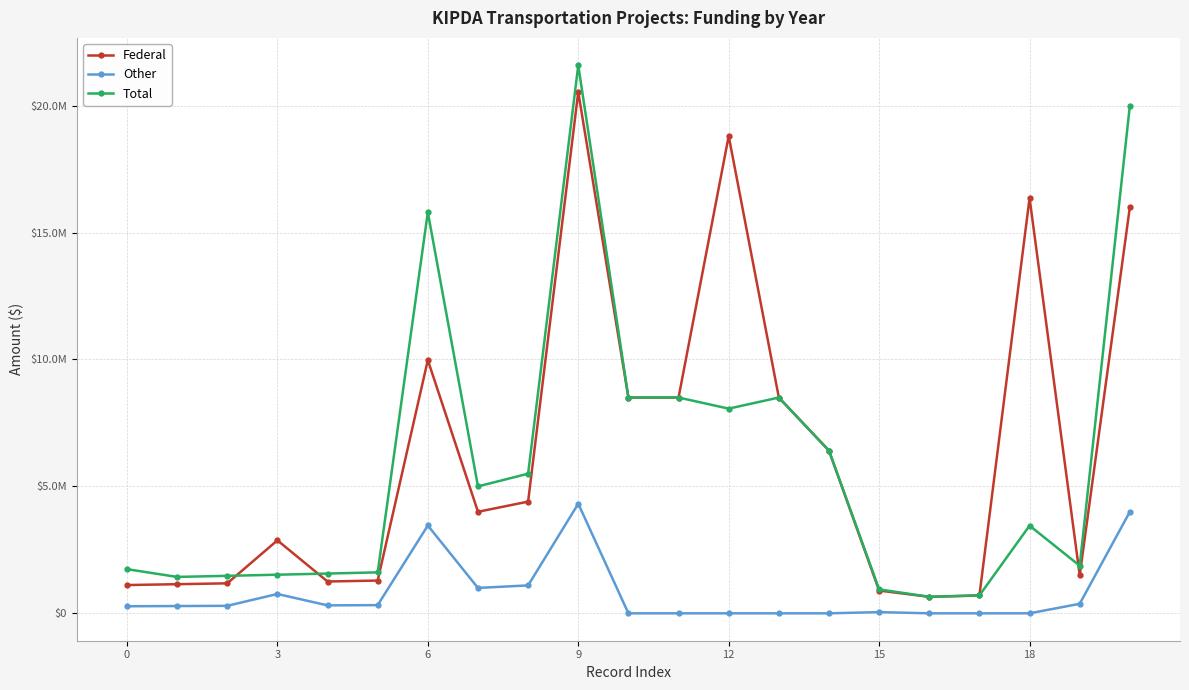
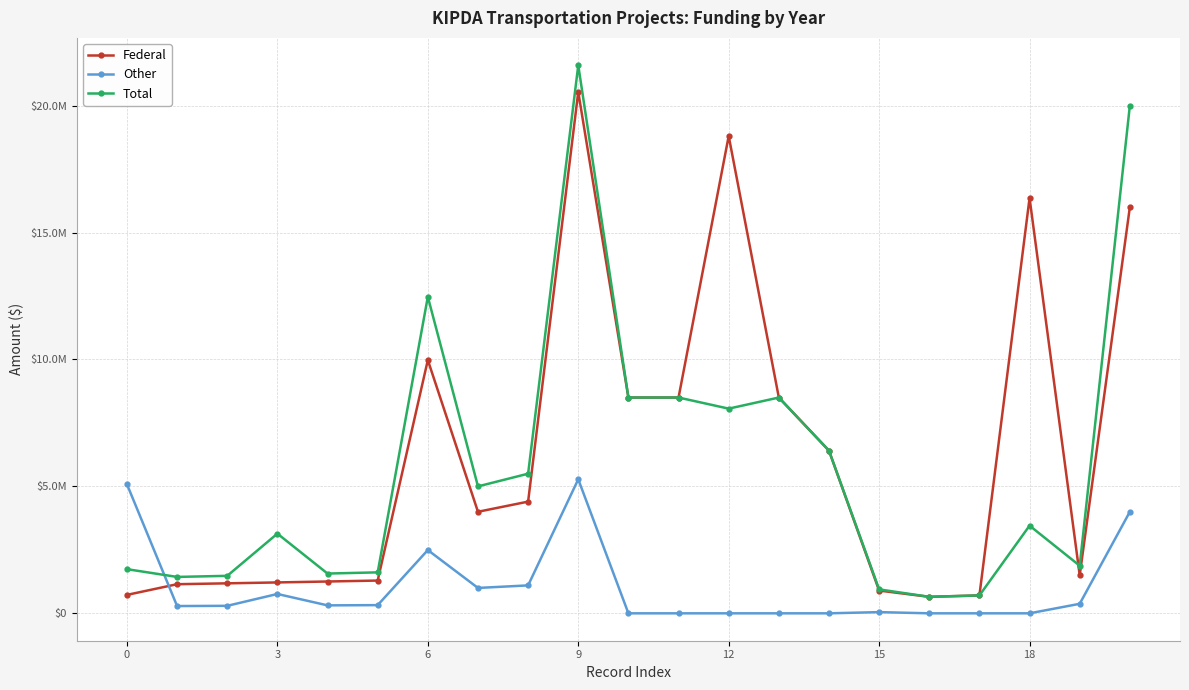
Federal, 0: $1100000 -> $700000
Other, 0: $300000 -> $5100000
Federal, 3: $2900000 -> $1200000
Total, 3: $1500000 -> $3100000
Other, 6: $3500000 -> $2500000
Total, 6: $15800000 -> $12500000
Other, 9: $4300000 -> $5300000
